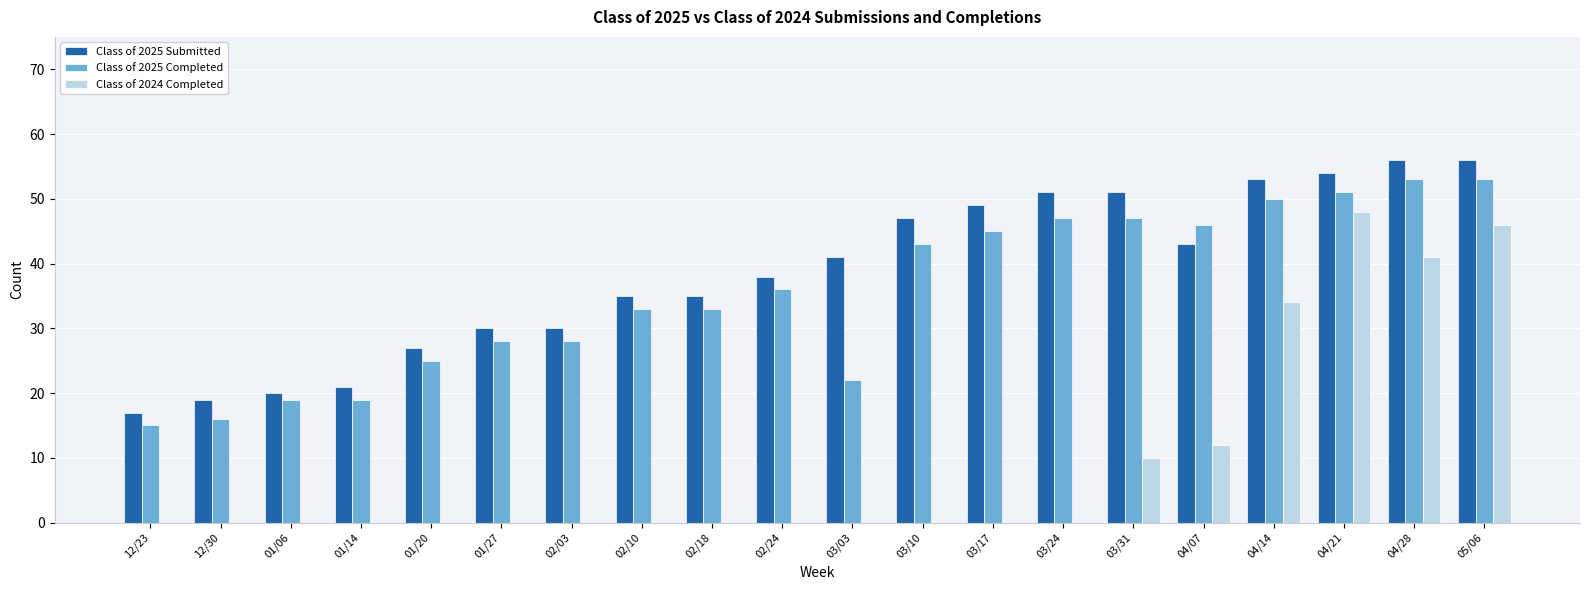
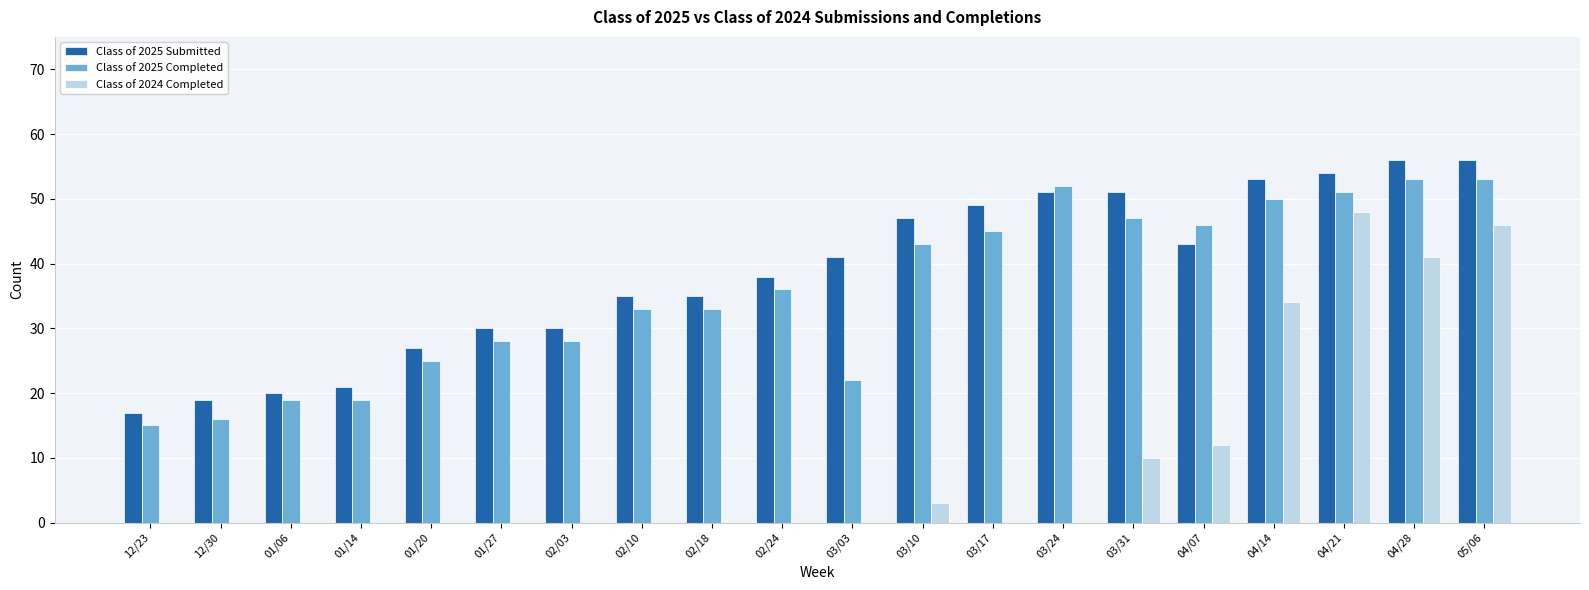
Class of 2024 Completed, 03/10: 0 -> 3
Class of 2025 Completed, 03/24: 47 -> 52
